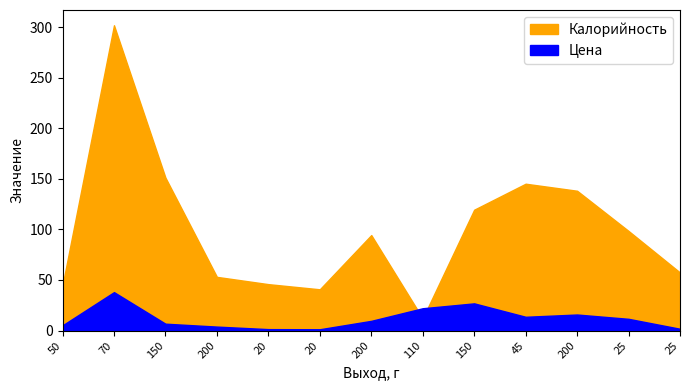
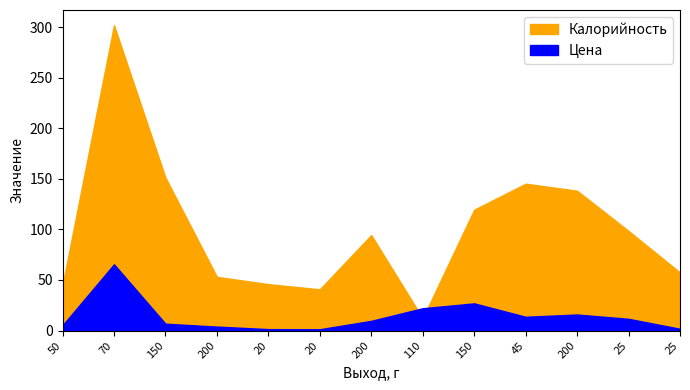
Цена, 70: 38 -> 66
